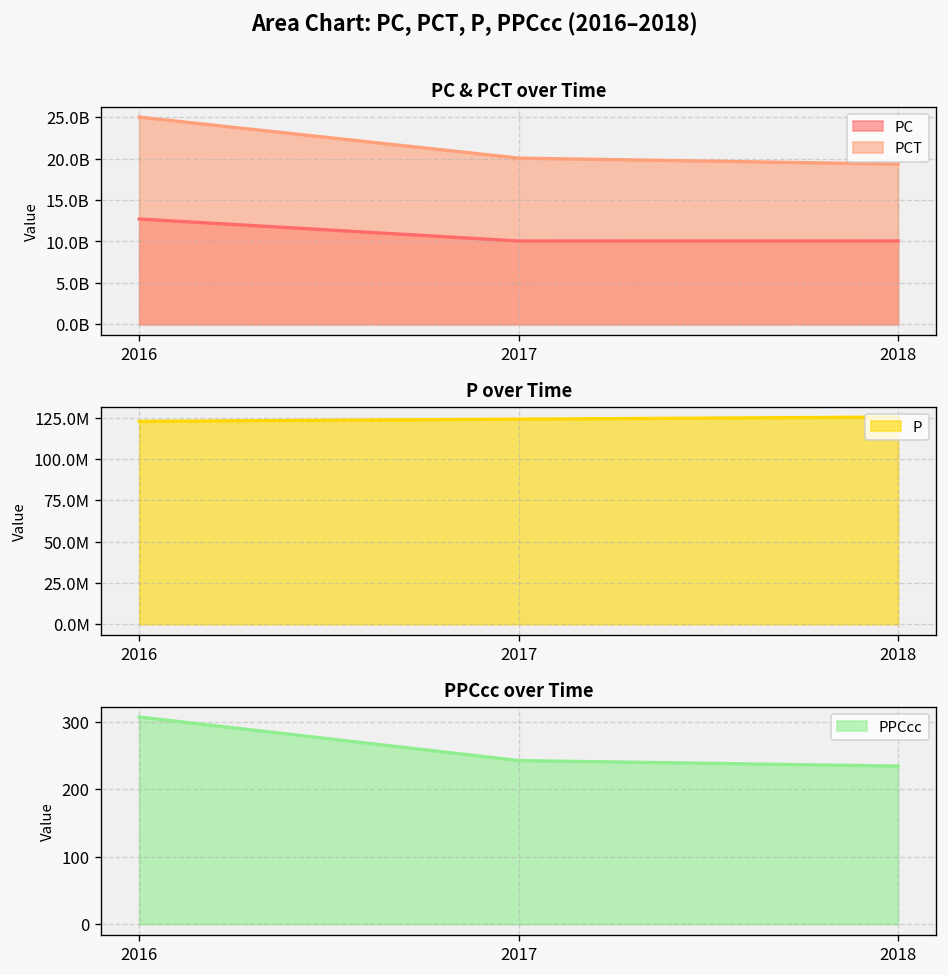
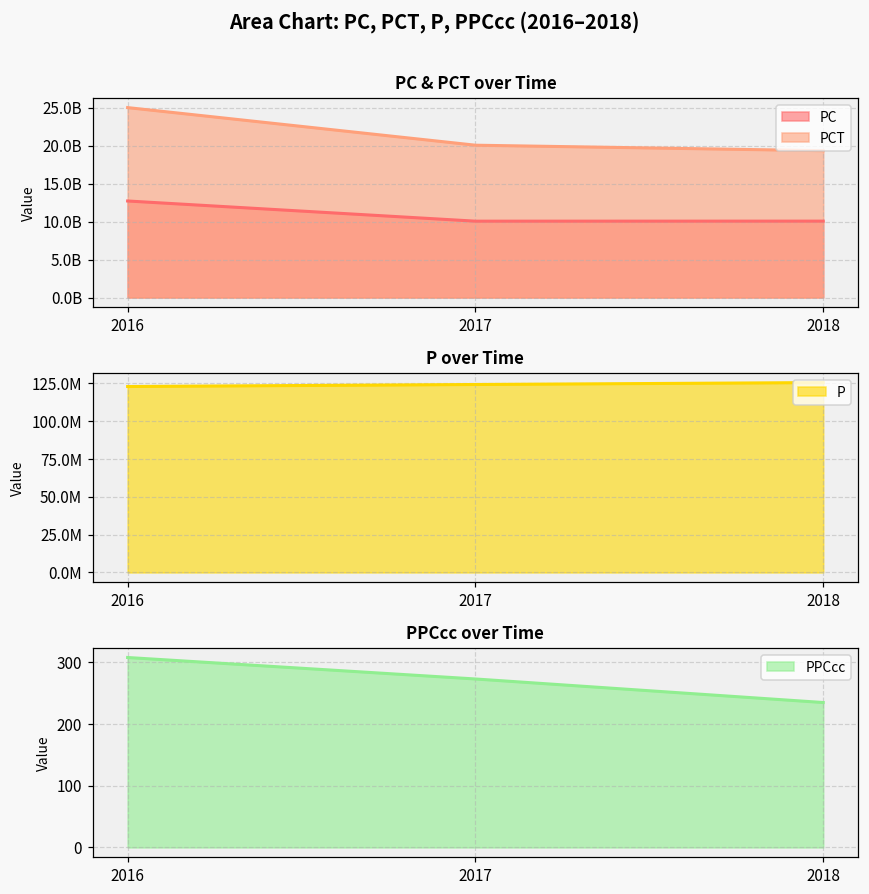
PPCcc over Time, 2017: 240 -> 270
